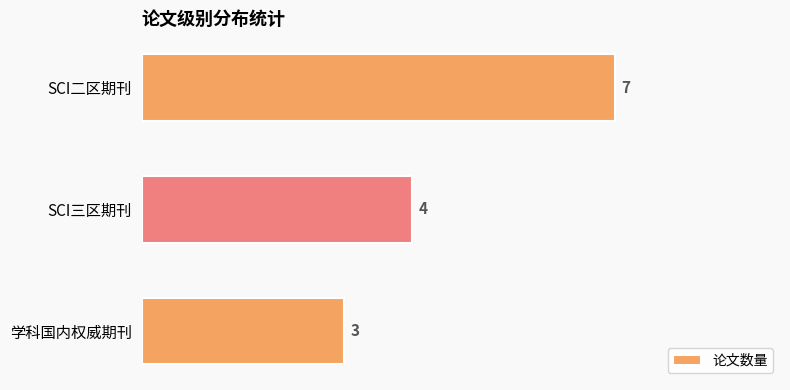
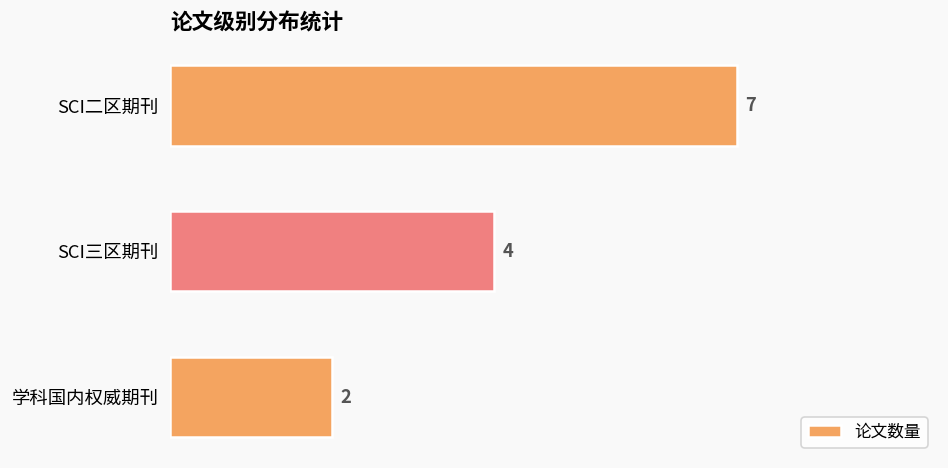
学科国内权威期刊: 3 -> 2
